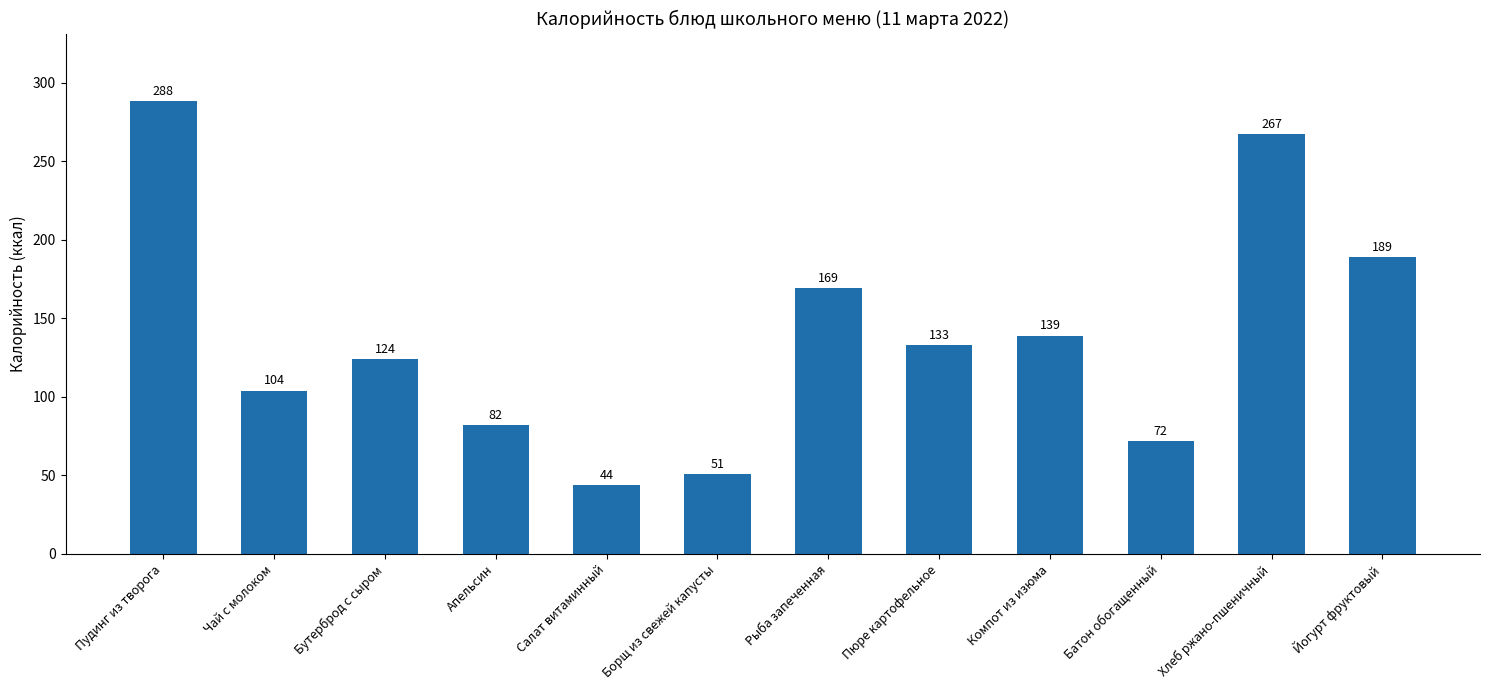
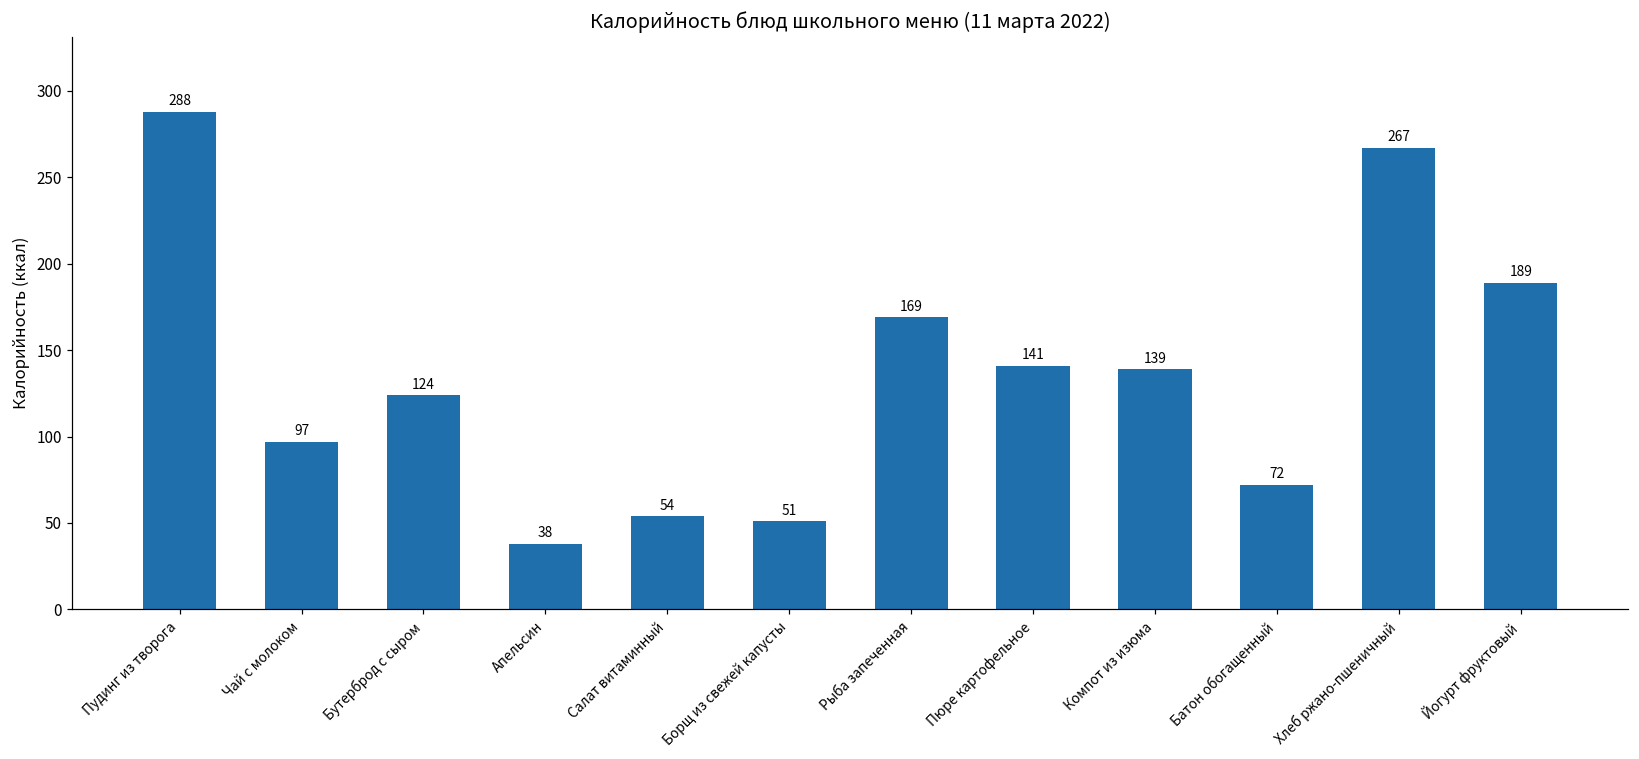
Чай с молоком: 104 -> 97
Апельсин: 82 -> 38
Салат витаминный: 44 -> 54
Пюре картофельное: 133 -> 141
